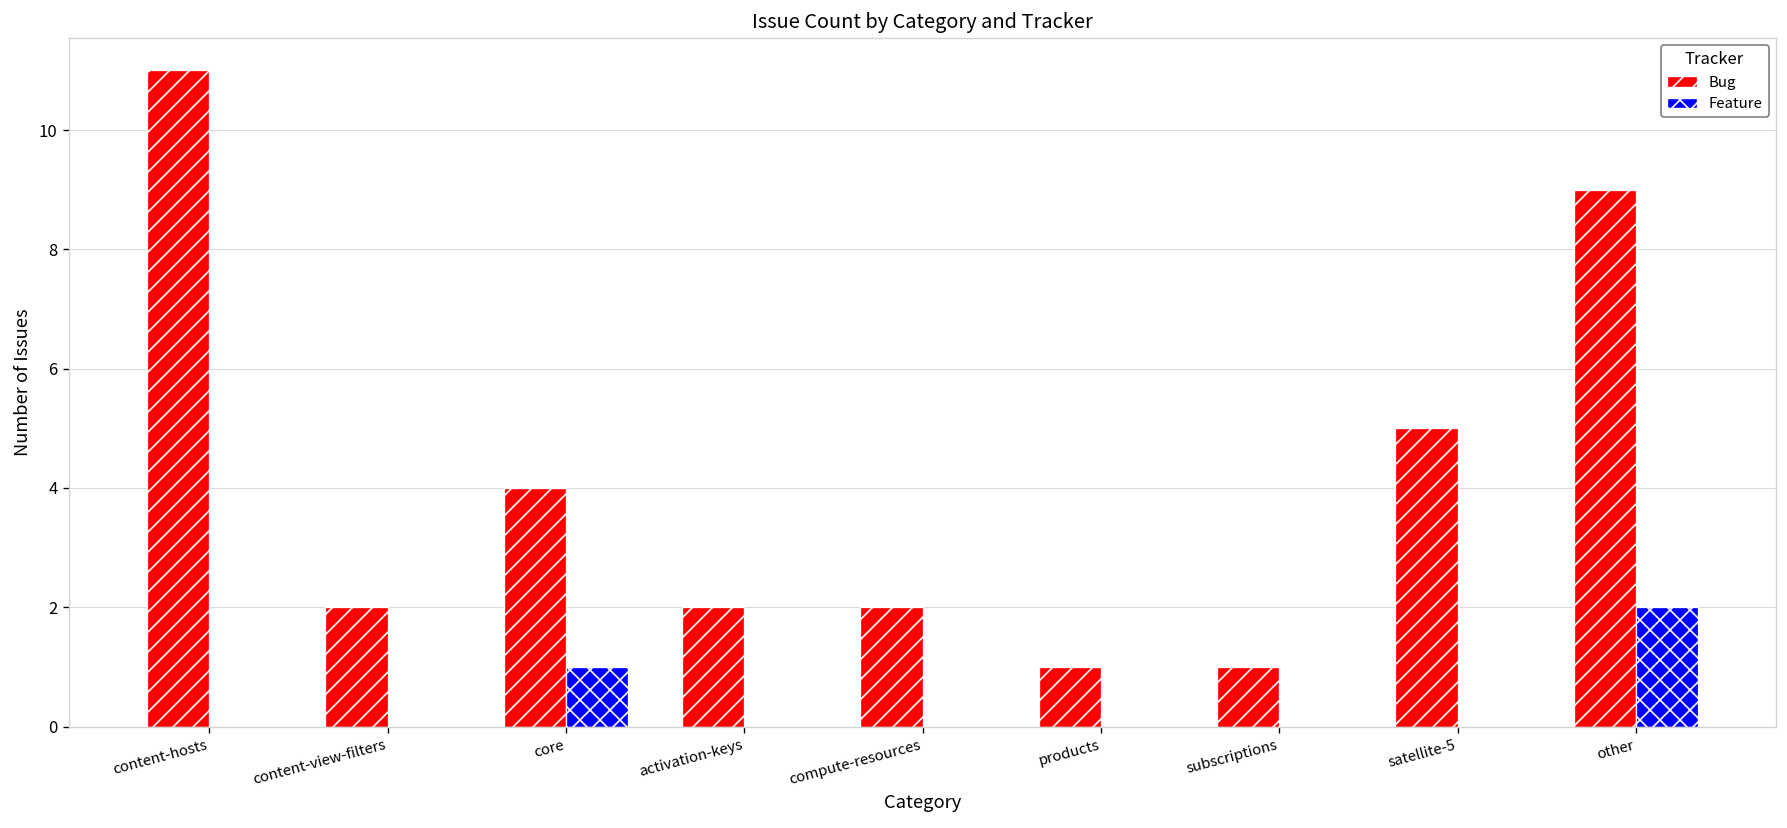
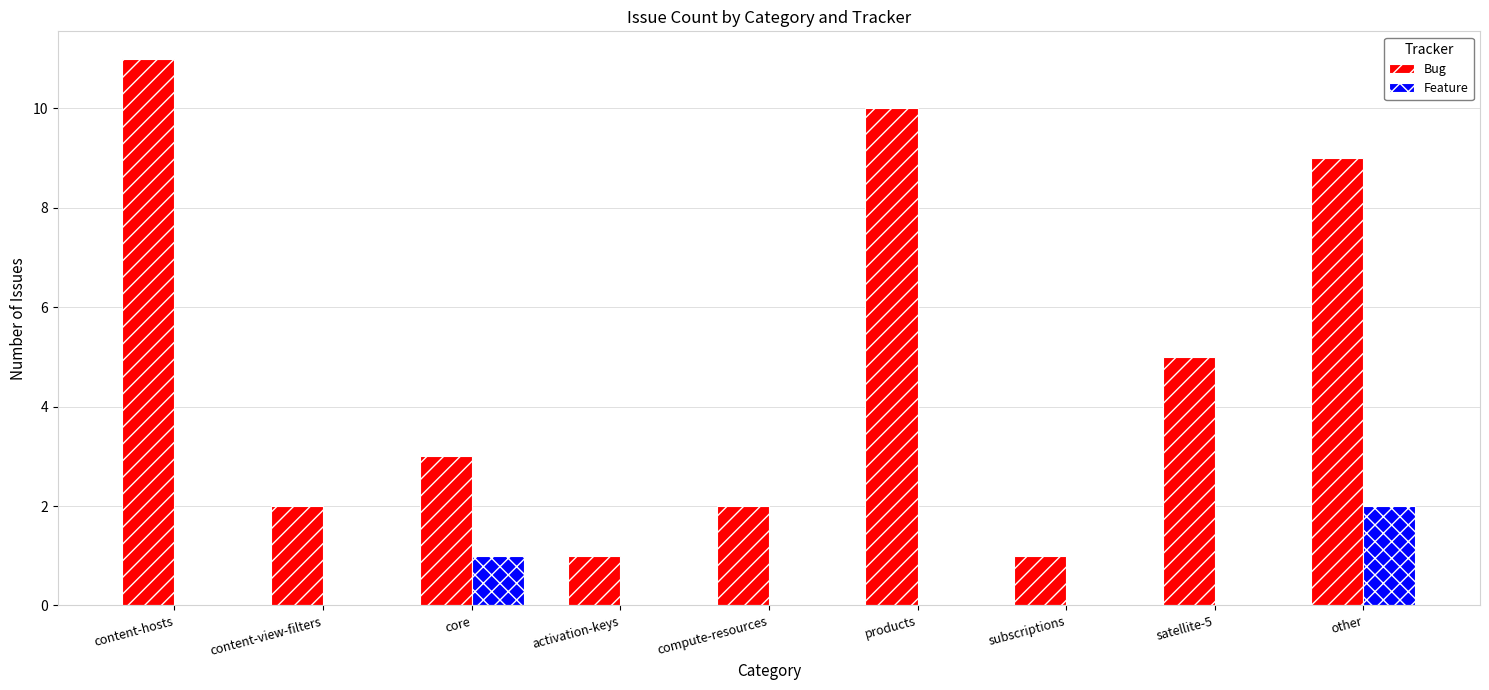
Bug, core: 4 -> 3
Bug, activation-keys: 2 -> 1
Bug, products: 1 -> 10
